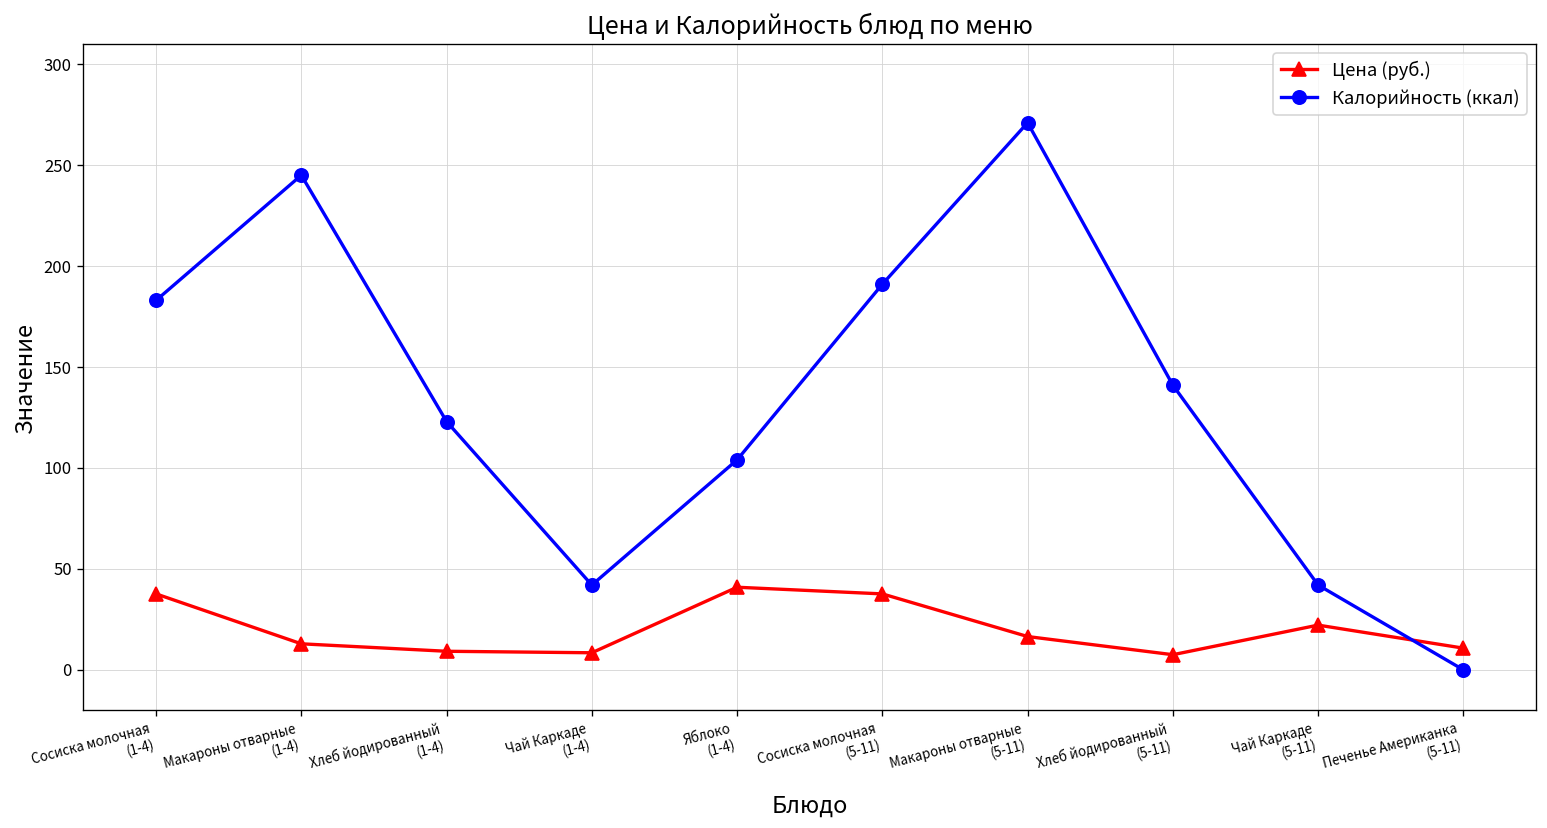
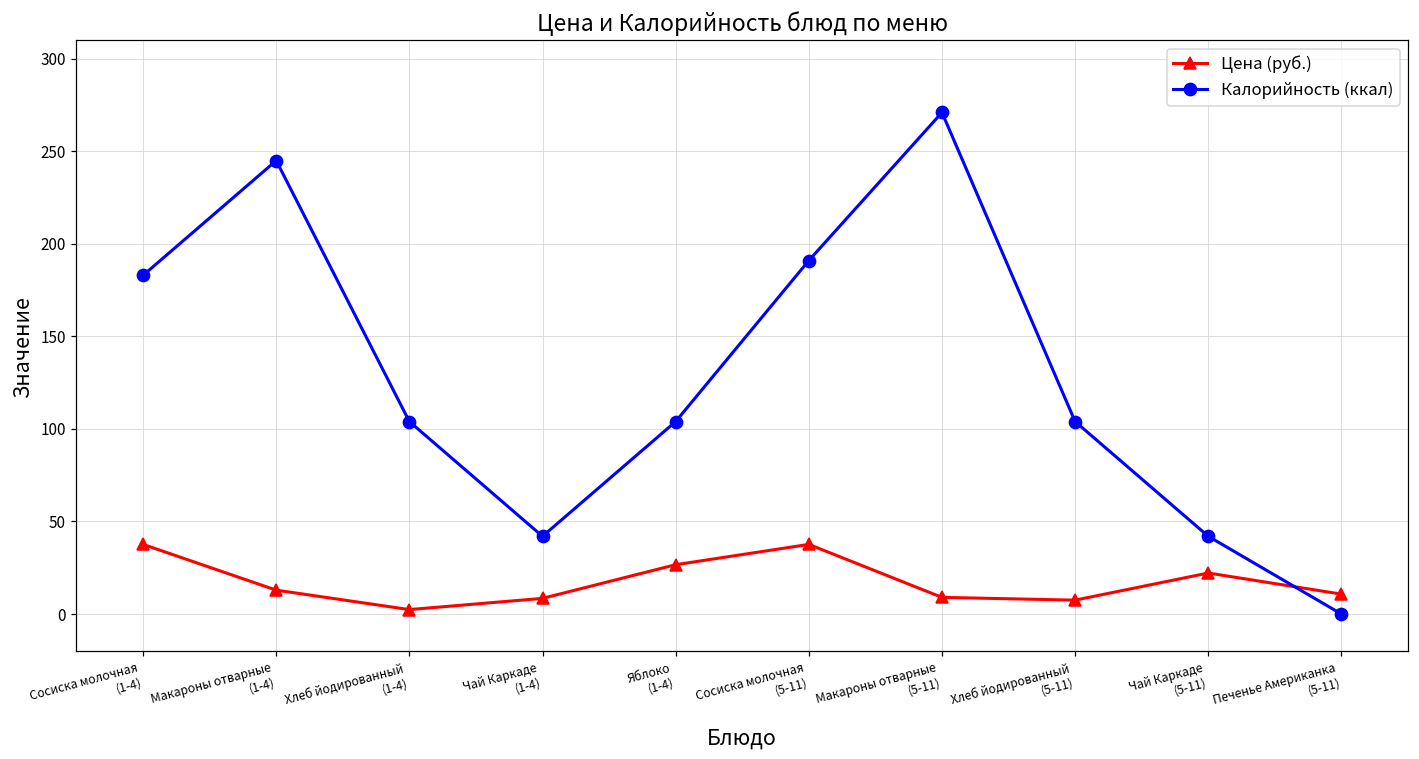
Цена (руб.), Хлеб йодированный (1-4): 9 -> 2
Калорийность (ккал), Хлеб йодированный (1-4): 123 -> 104
Цена (руб.), Яблоко (1-4): 41 -> 27
Цена (руб.), Макароны отварные (5-11): 17 -> 9
Калорийность (ккал), Хлеб йодированный (5-11): 141 -> 104
